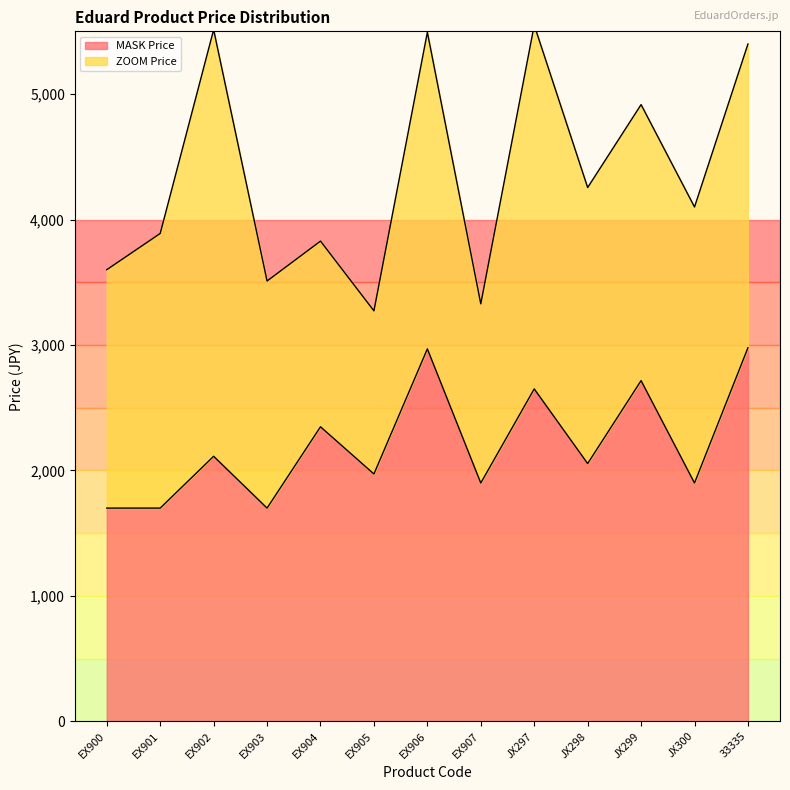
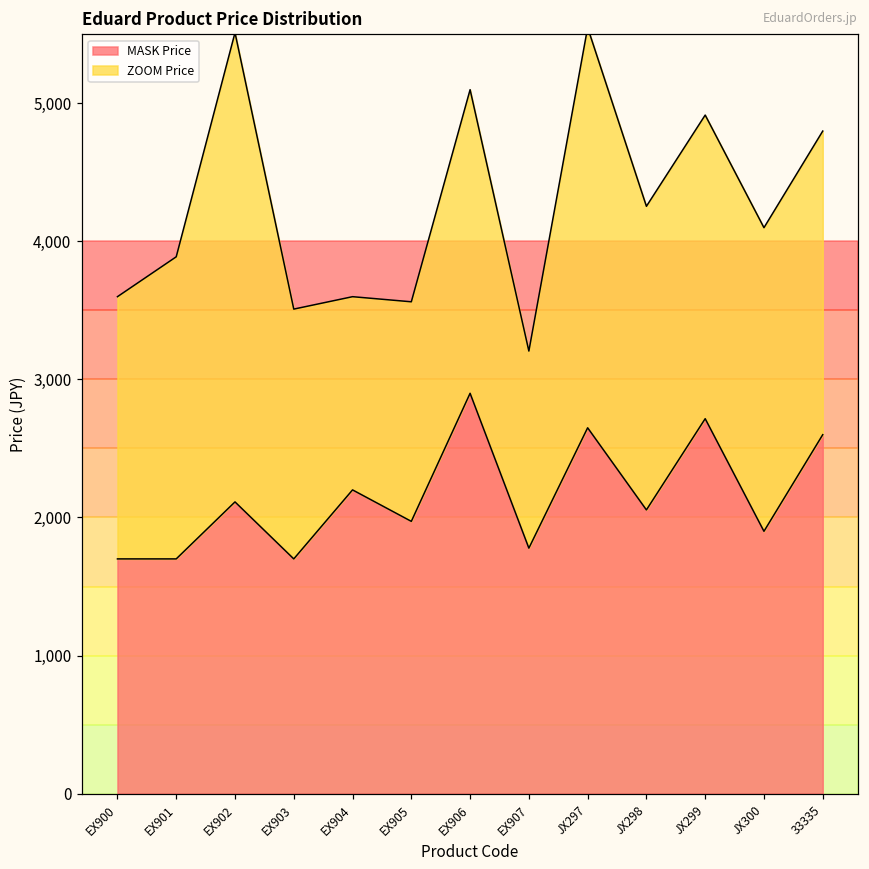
MASK Price, EX904: 2,350 -> 2,200
ZOOM Price, EX904: 1,480 -> 1,400
ZOOM Price, EX905: 1,300 -> 1,590
MASK Price, EX906: 2,970 -> 2,900
ZOOM Price, EX906: 2,520 -> 2,200
MASK Price, EX907: 1,900 -> 1,780
MASK Price, 33335: 2,980 -> 2,600
ZOOM Price, 33335: 2,420 -> 2,200
